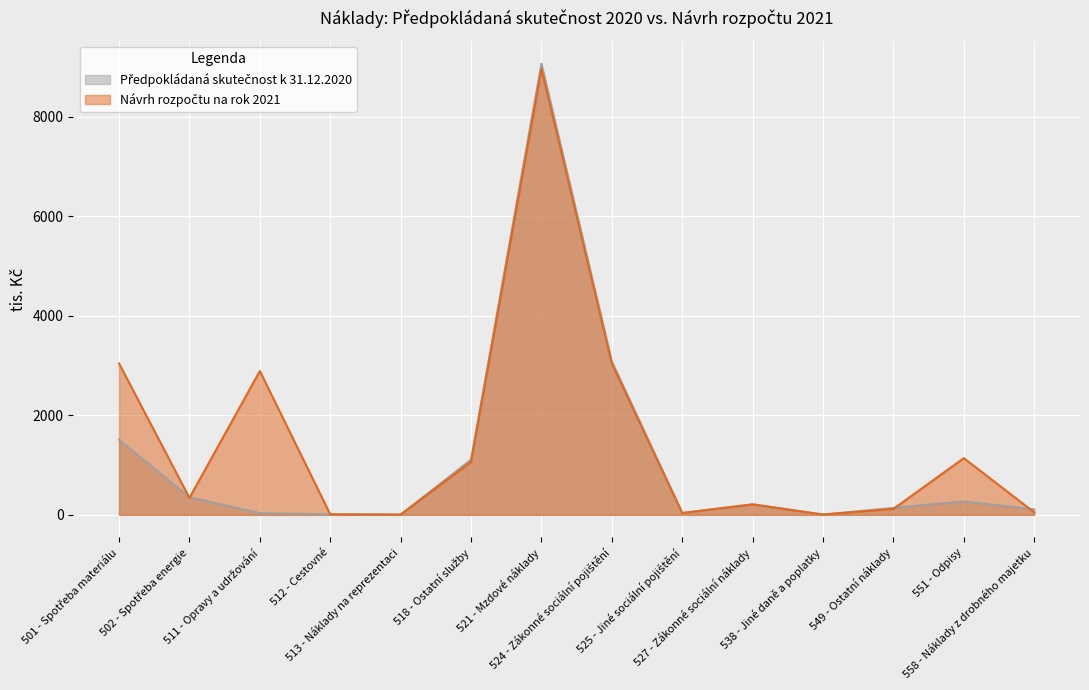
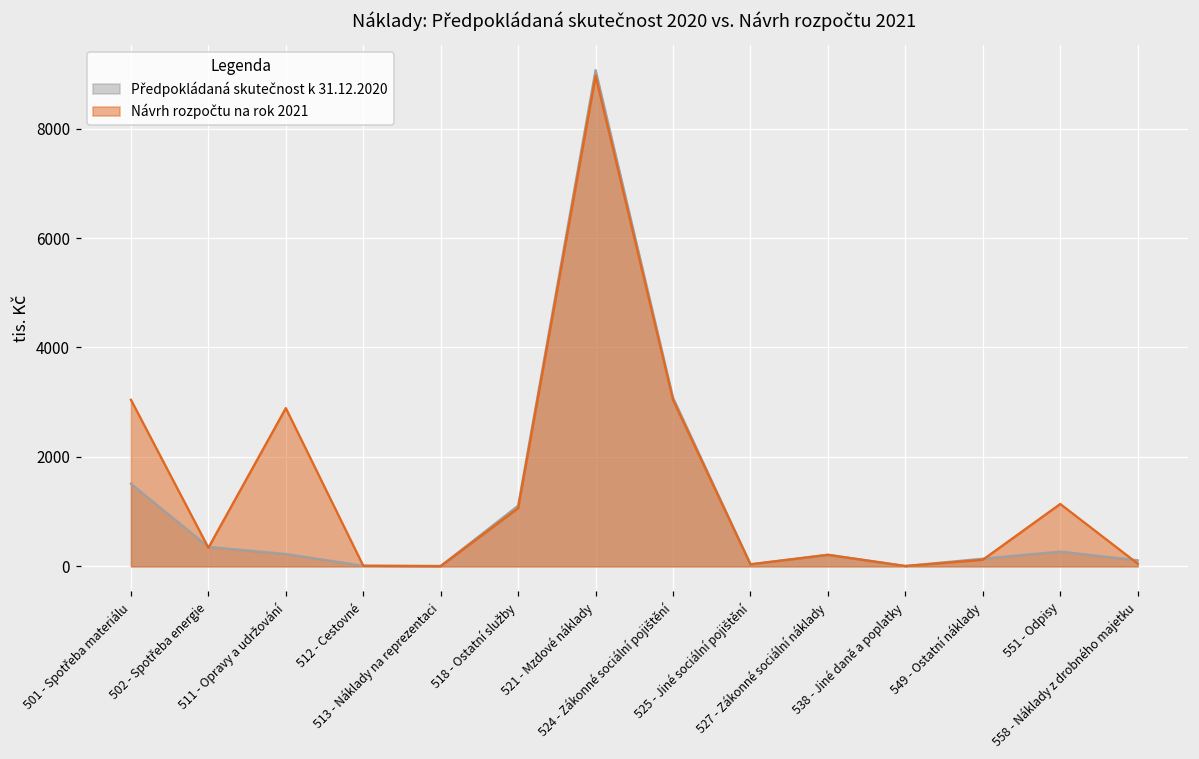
Předpokládaná skutečnost k 31.12.2020, 511 - Opravy a udržování: 0 -> 200
